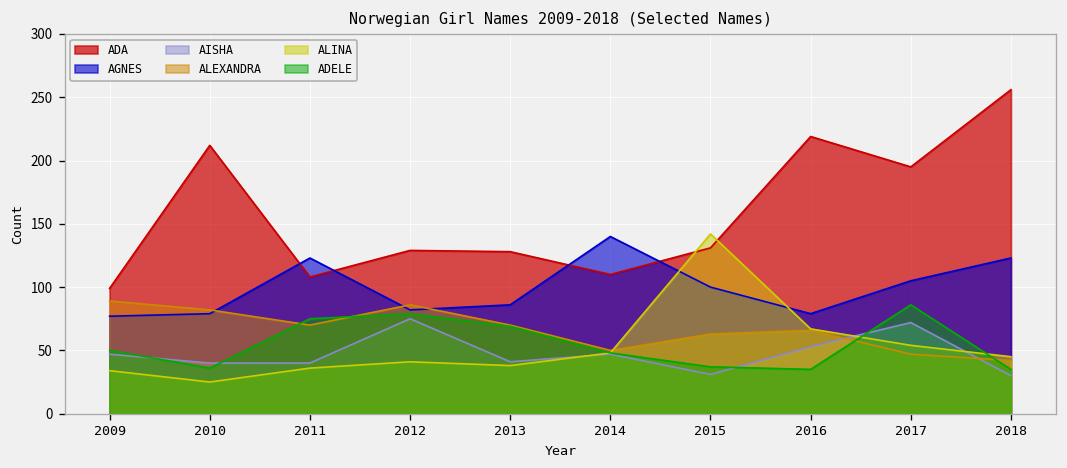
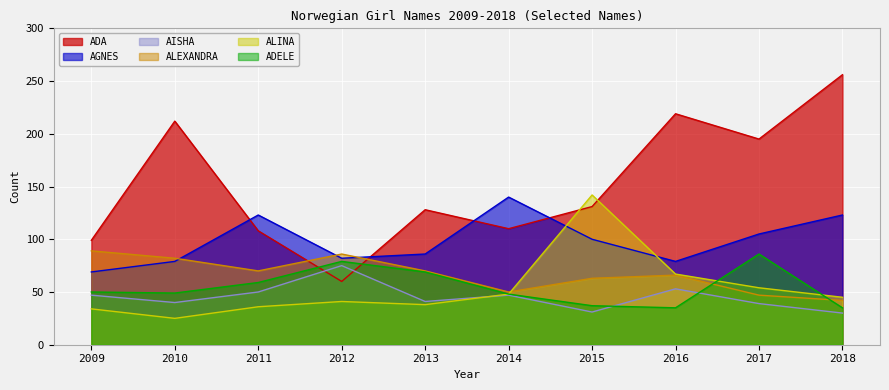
AGNES, 2009: 77 -> 69
ADELE, 2010: 36 -> 49
AISHA, 2011: 40 -> 50
ADELE, 2011: 75 -> 59
ADA, 2012: 129 -> 60
AISHA, 2017: 72 -> 39
